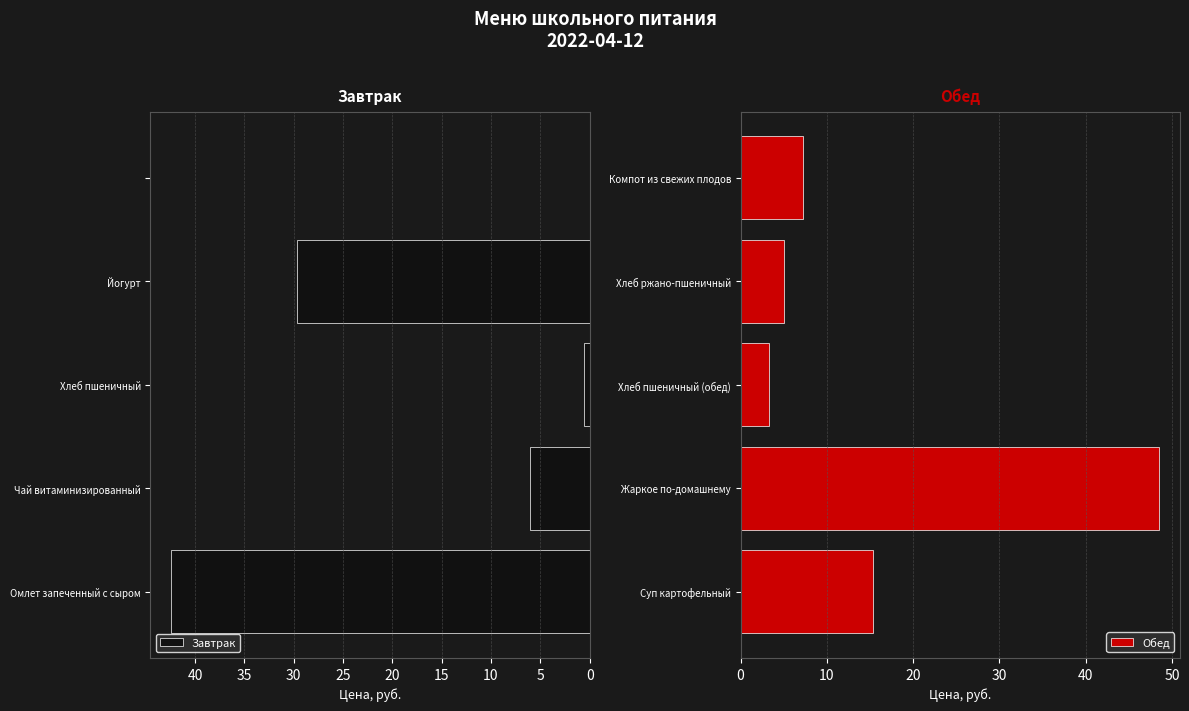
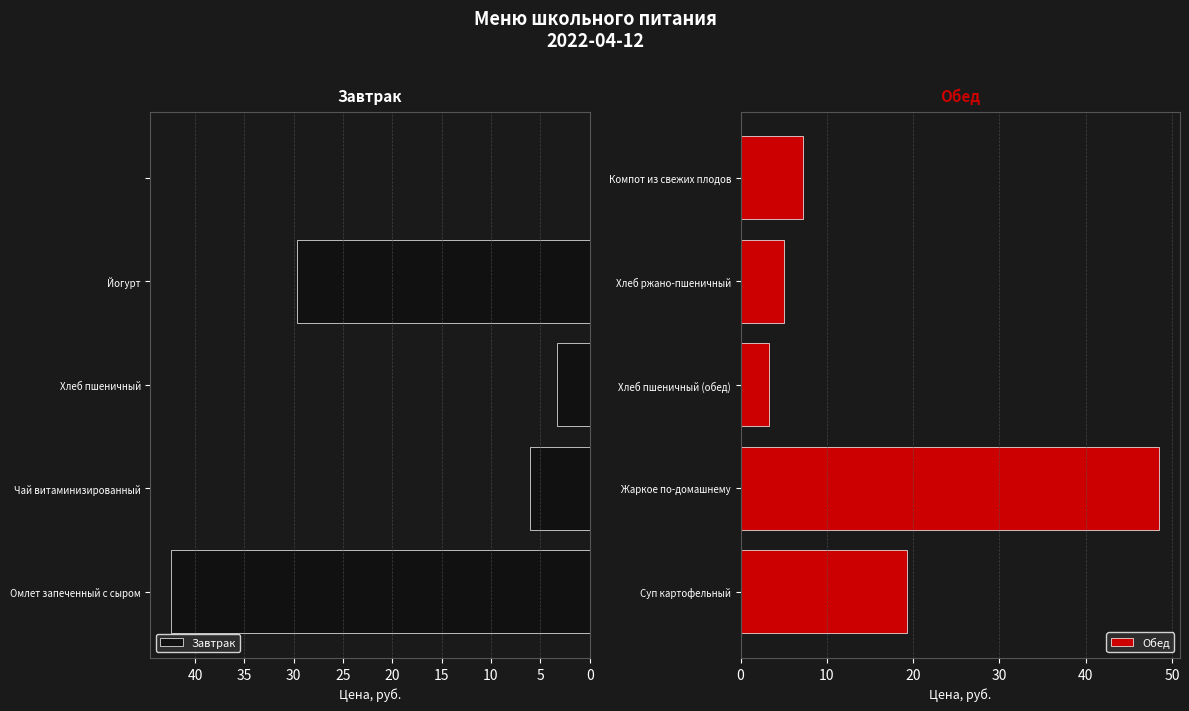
Завтрак, Хлеб пшеничный: 1 -> 3
Обед, Суп картофельный: 15 -> 19
